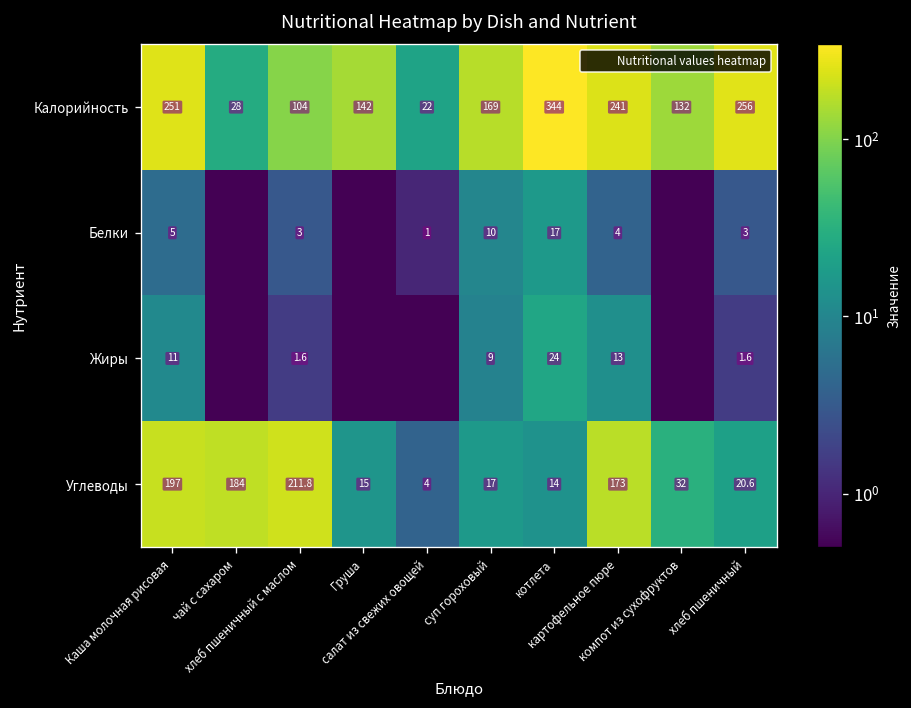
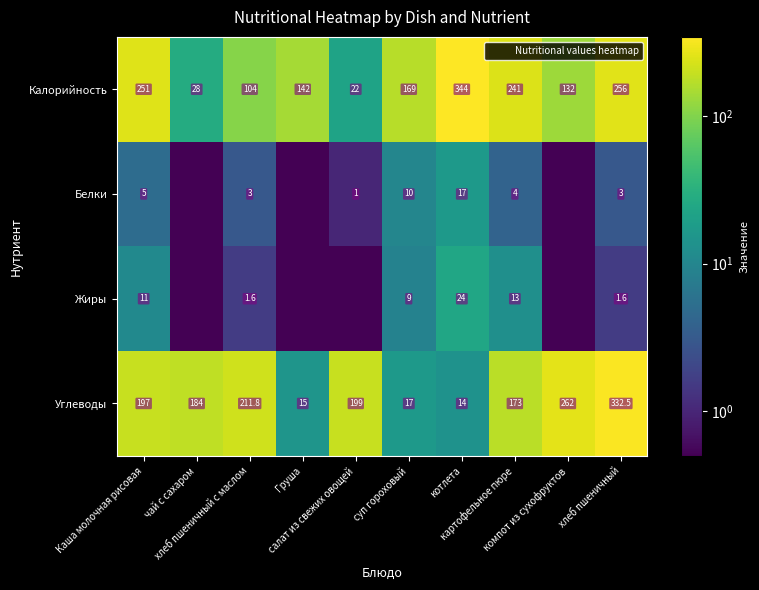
Углеводы, салат из свежих овощей: 4 -> 199
Углеводы, компот из сухофруктов: 32 -> 262
Углеводы, хлеб пшеничный: 20.6 -> 332.5
